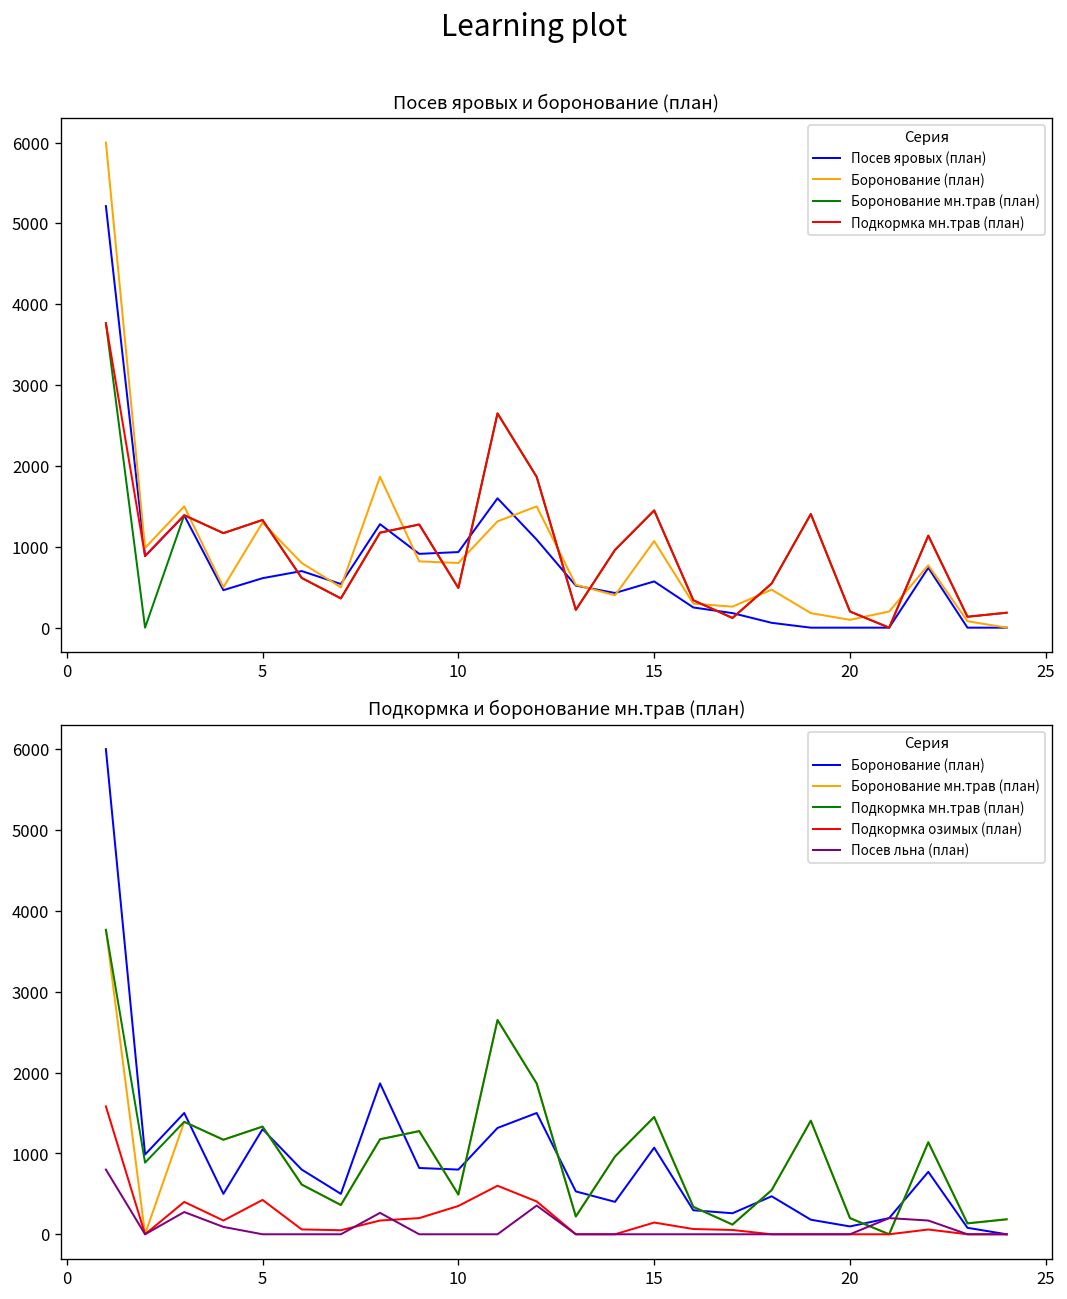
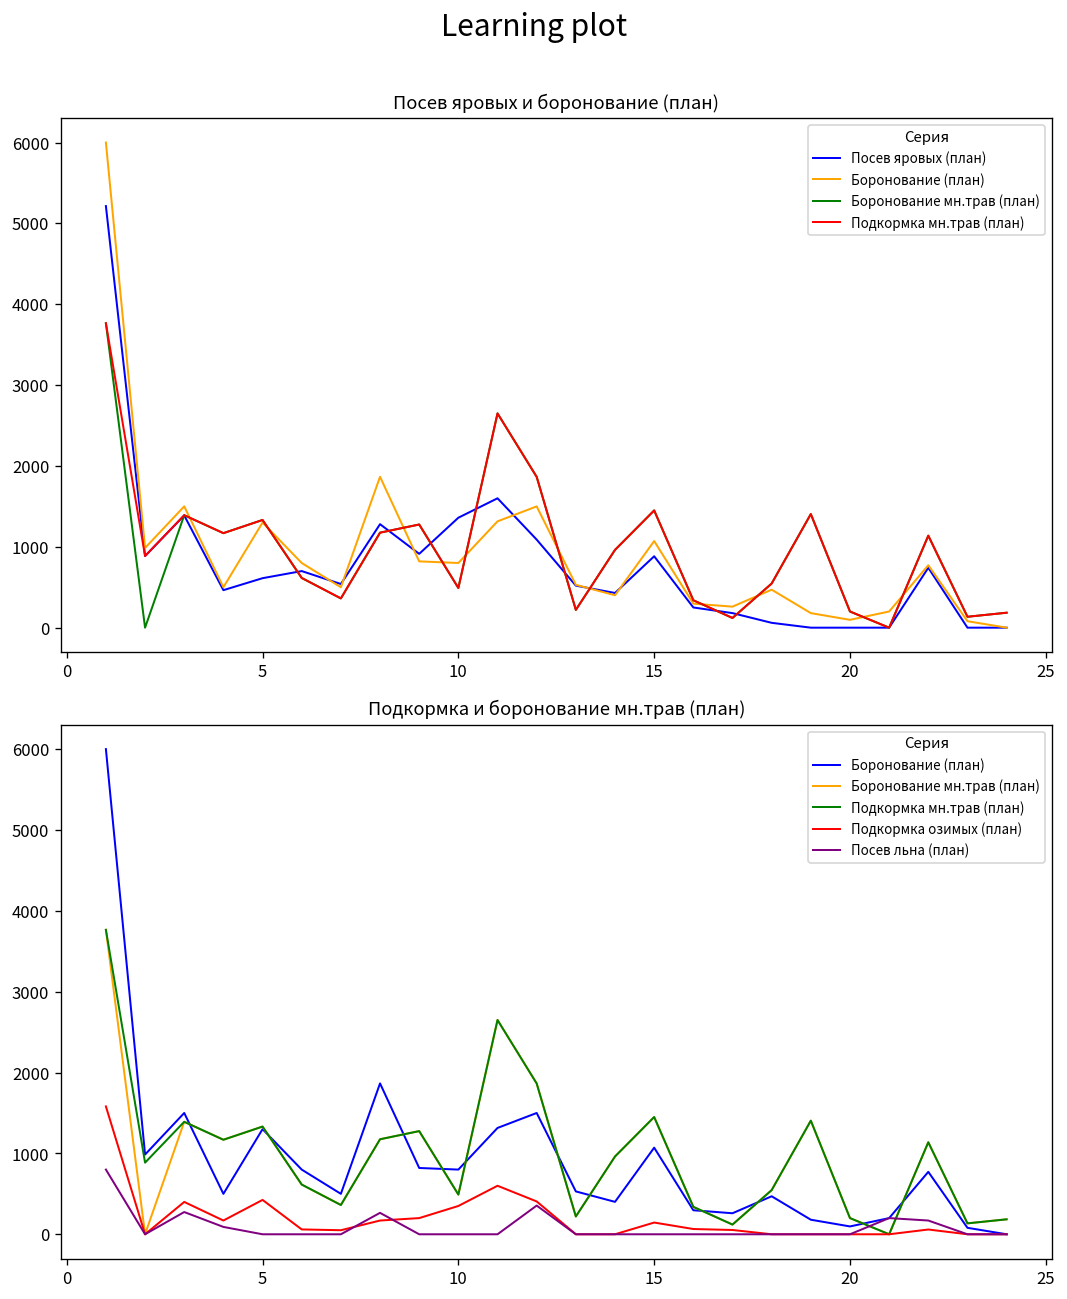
Посев яровых и боронование (план), Посев яровых (план), 10: 900 -> 1400
Посев яровых и боронование (план), Посев яровых (план), 15: 600 -> 900
